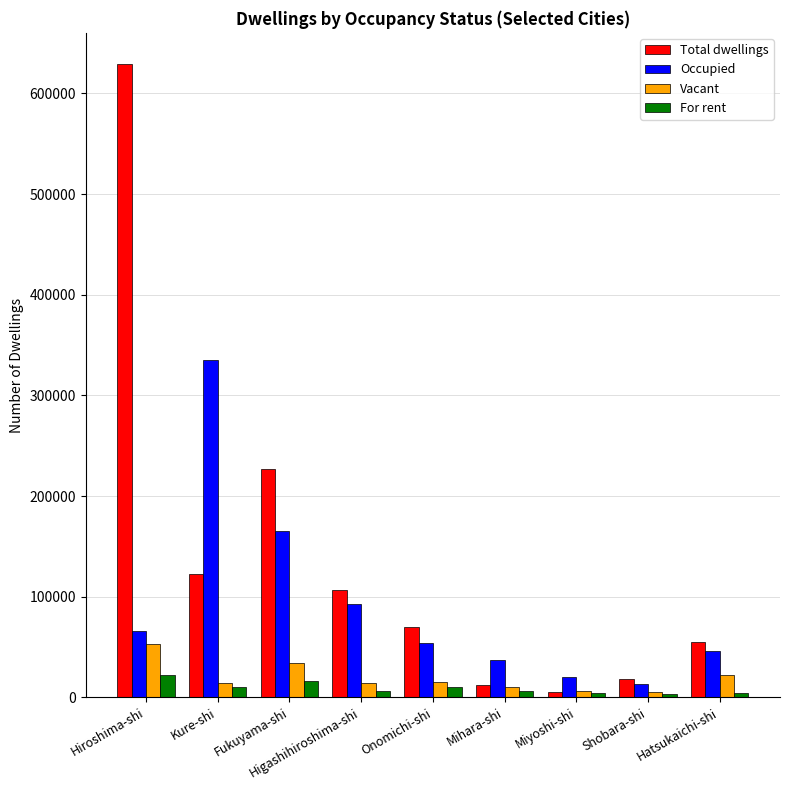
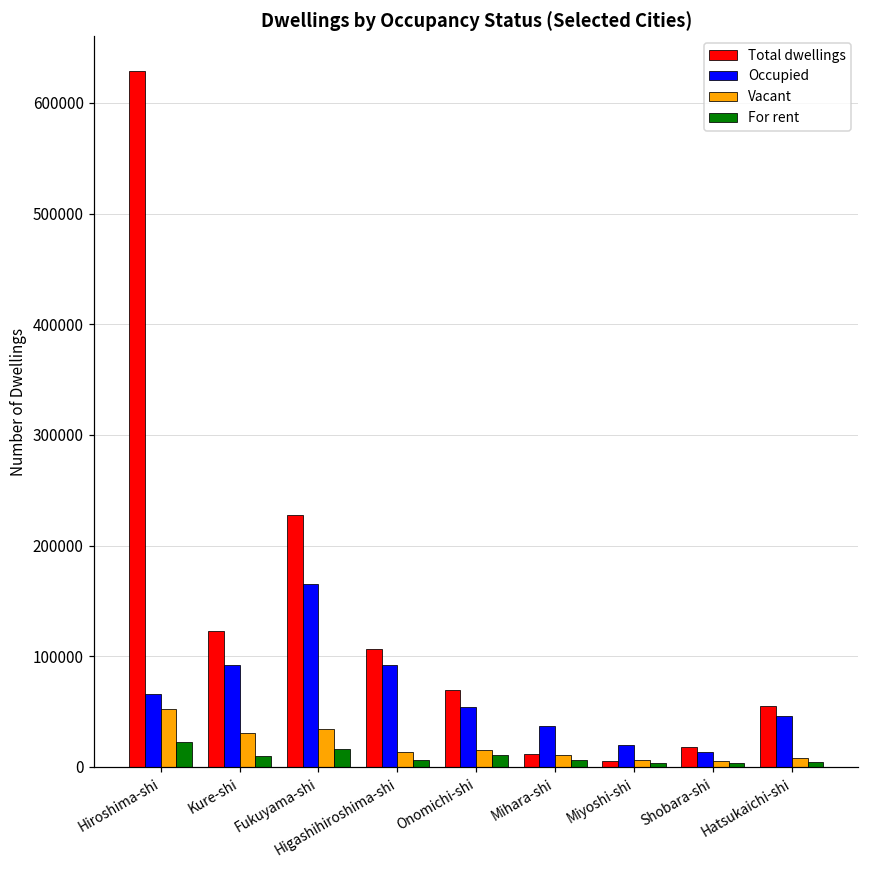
Occupied, Kure-shi: 335000 -> 92000
Vacant, Kure-shi: 14000 -> 30000
Vacant, Hatsukaichi-shi: 22000 -> 9000
